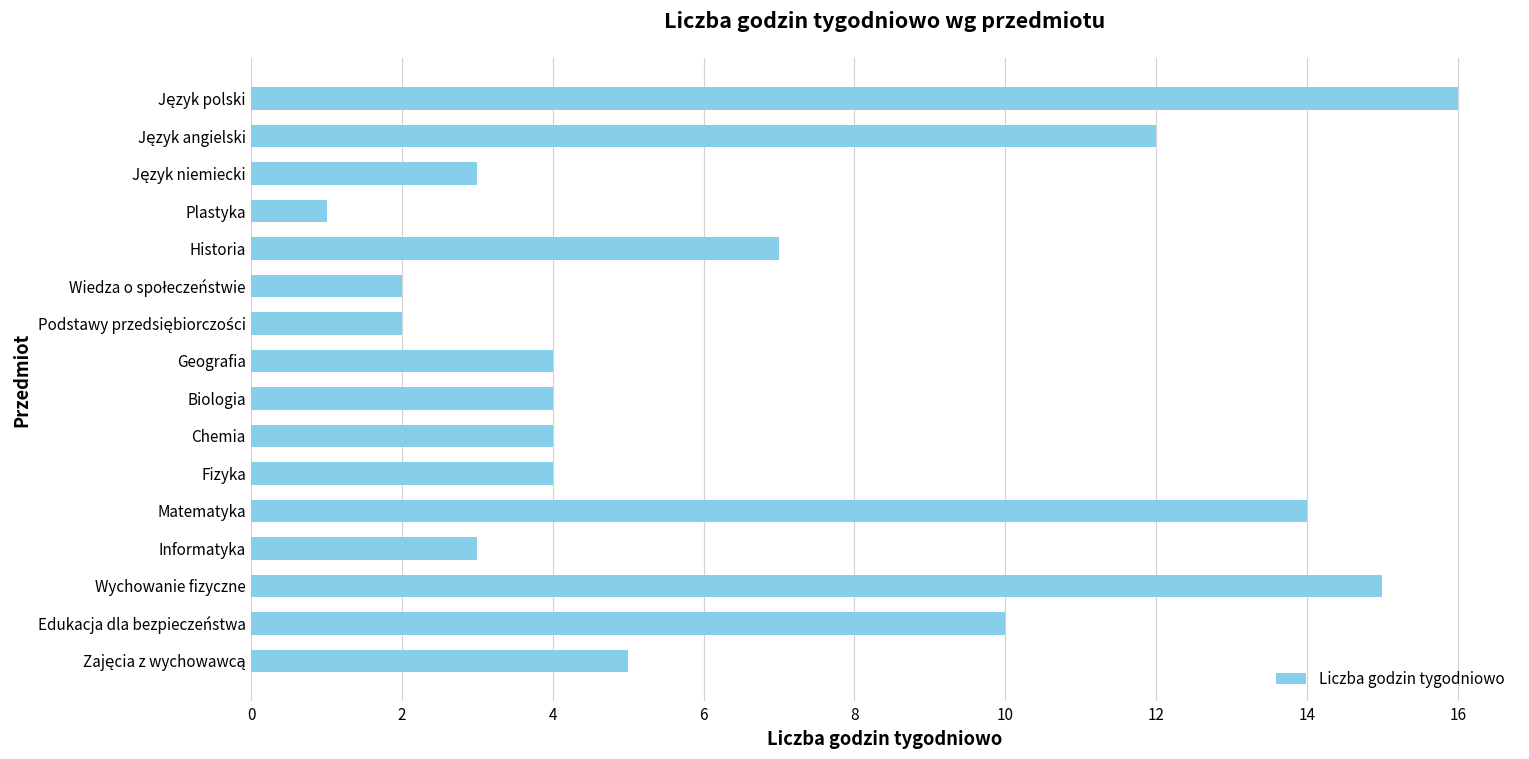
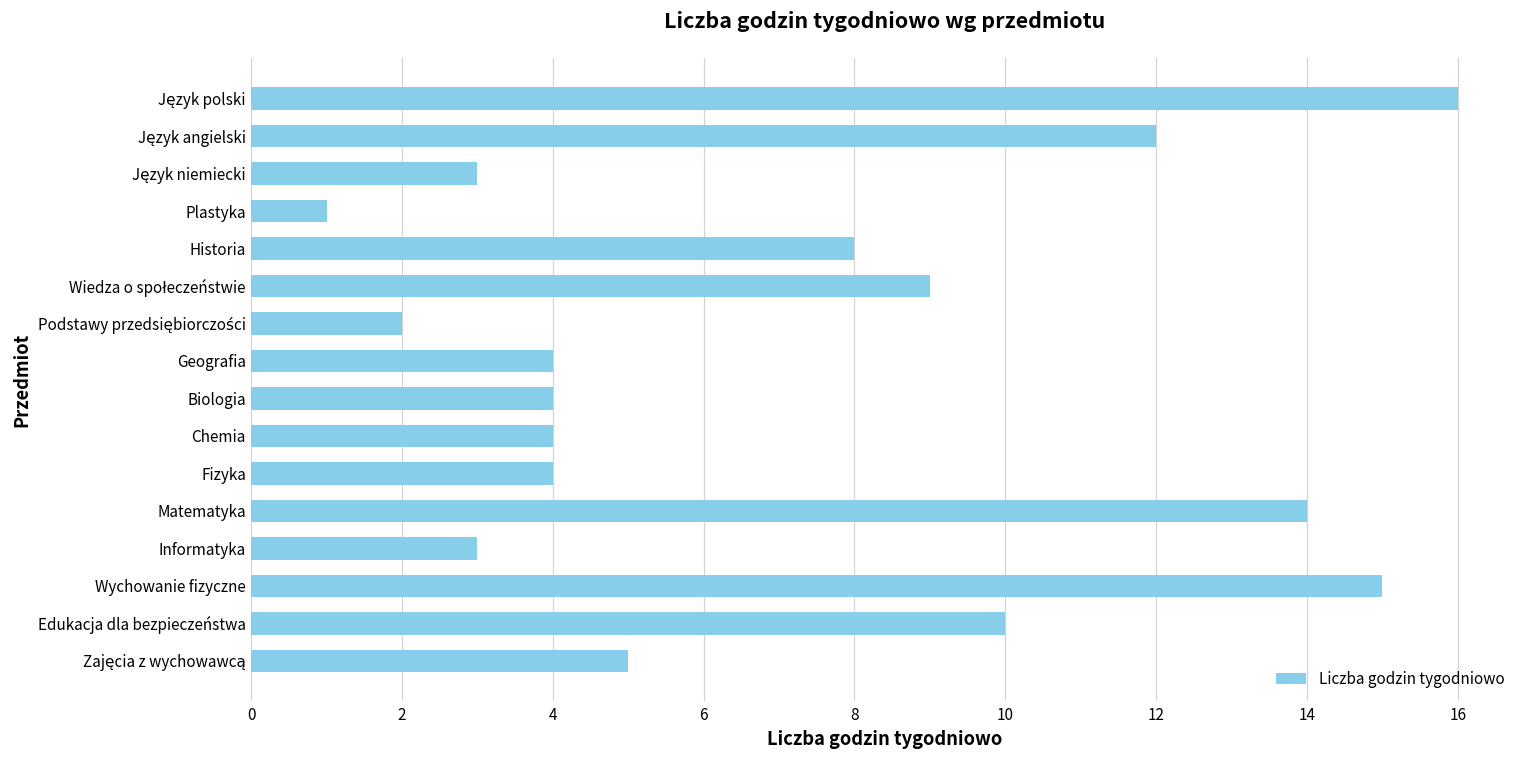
Historia: 7 -> 8
Wiedza o społeczeństwie: 2 -> 9
